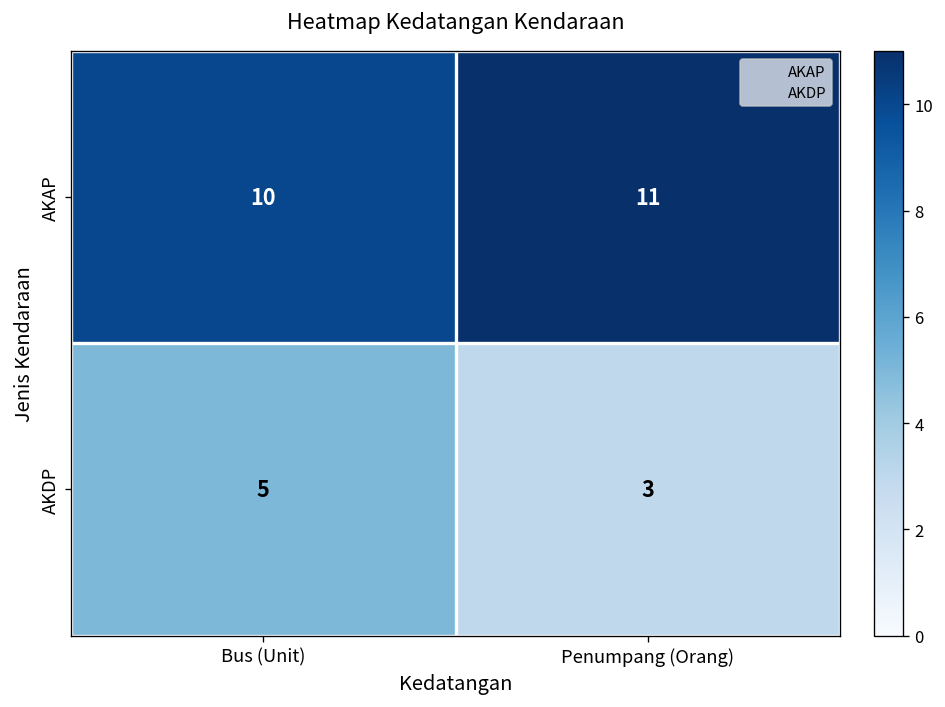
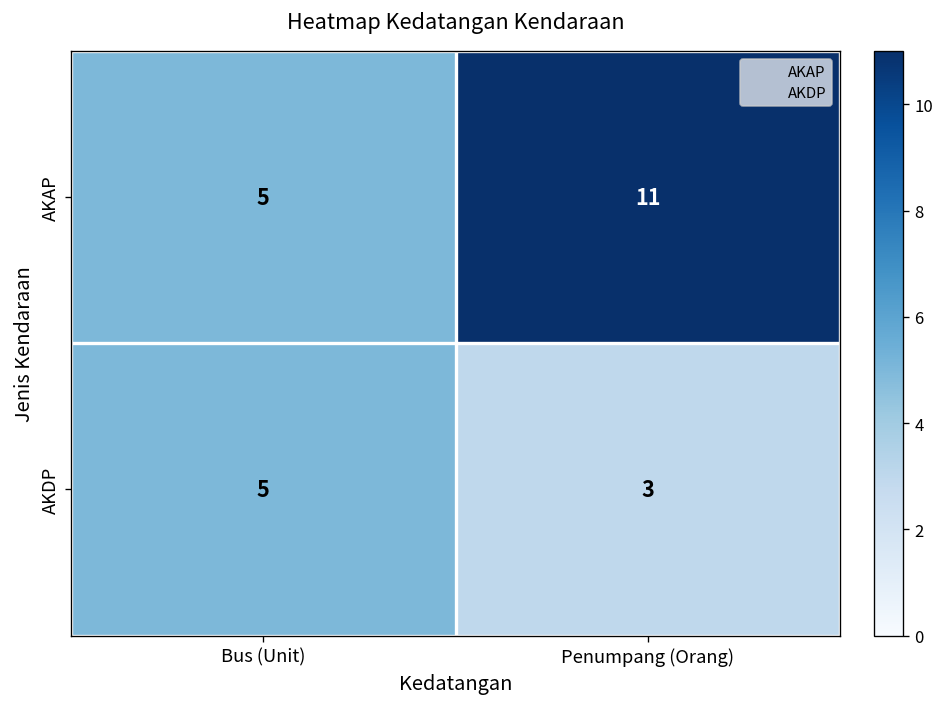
AKAP, Bus (Unit): 10 -> 5
